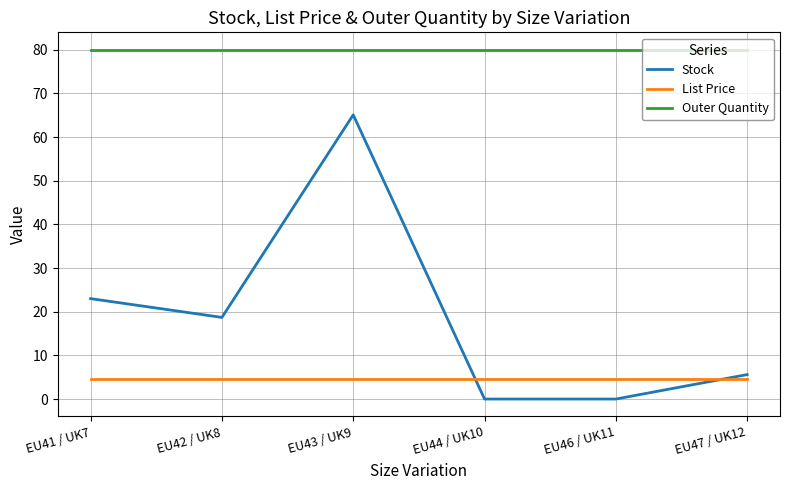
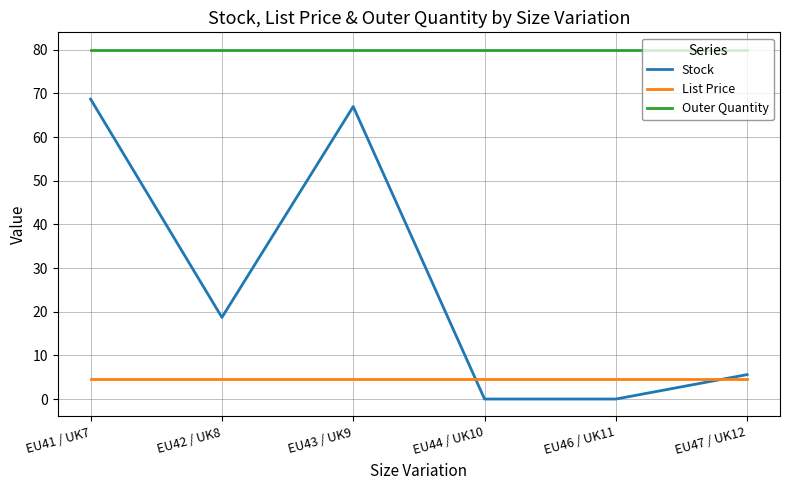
Stock, EU41 / UK7: 23 -> 69
Stock, EU43 / UK9: 65 -> 67
